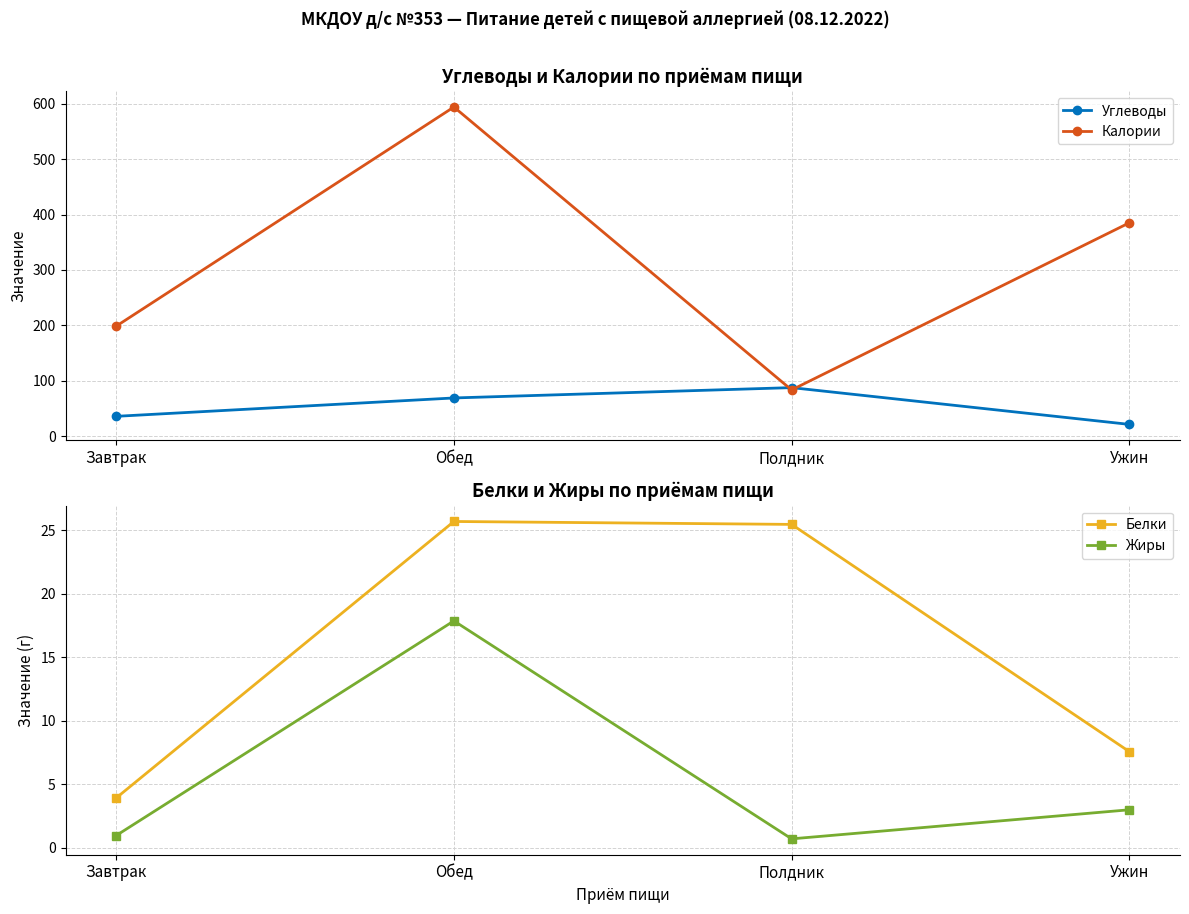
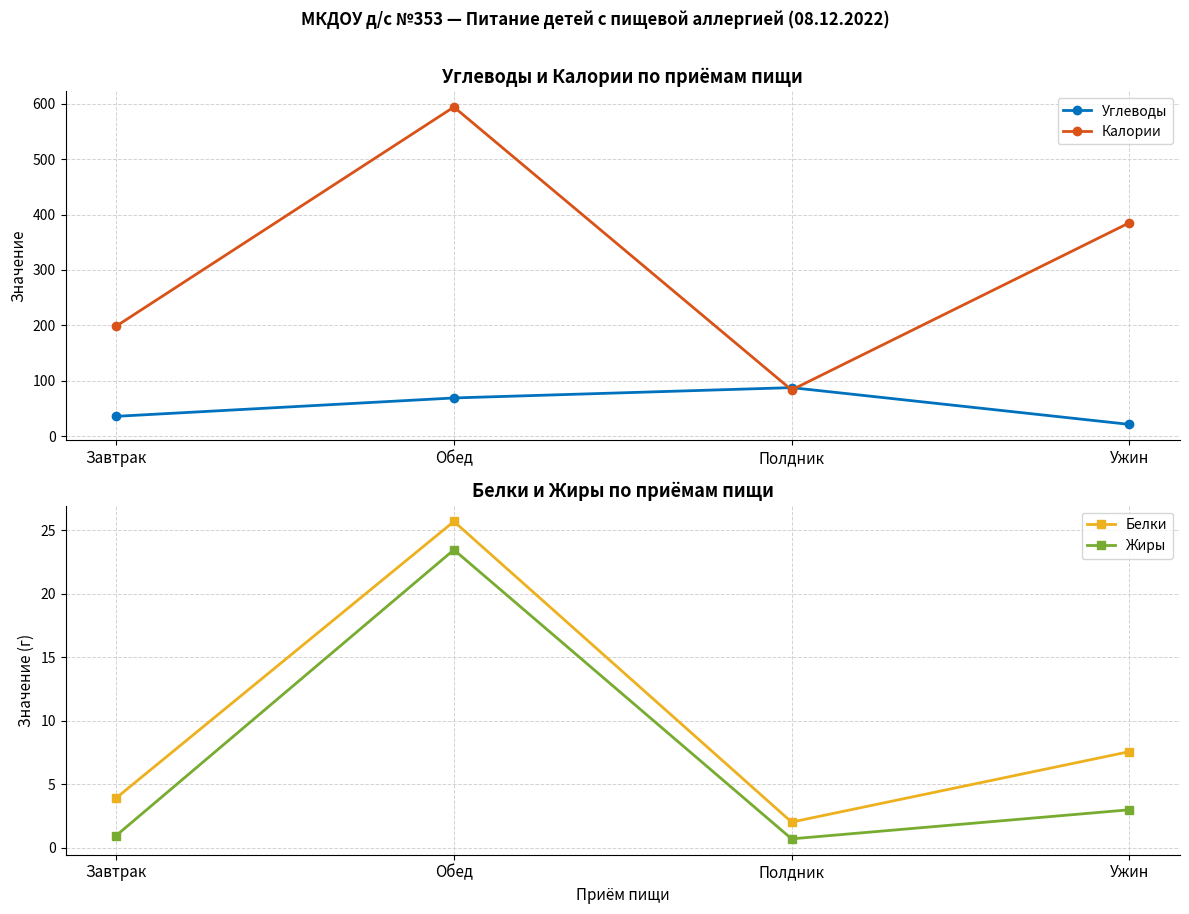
Белки и Жиры по приёмам пищи, Жиры, Обед: 17.9 -> 23.5
Белки и Жиры по приёмам пищи, Белки, Полдник: 25.5 -> 2.0
